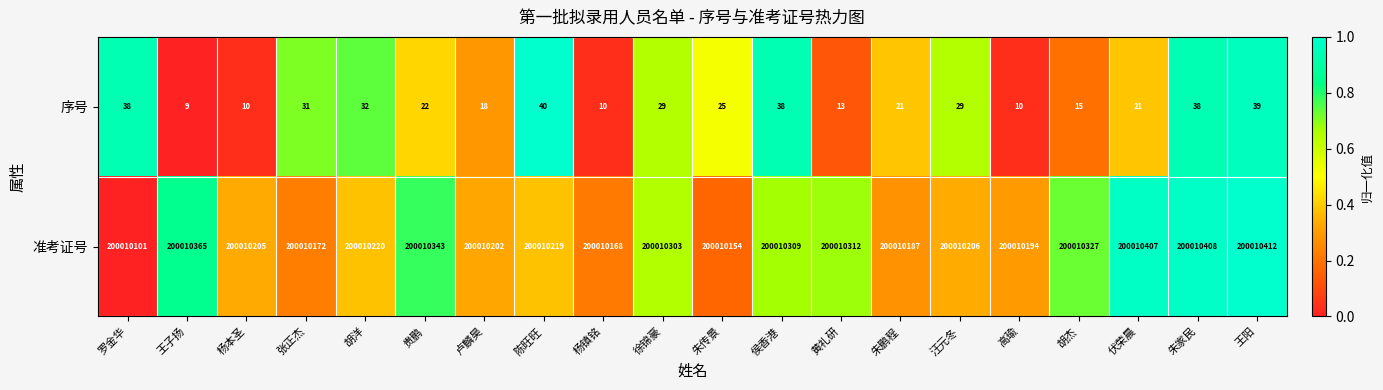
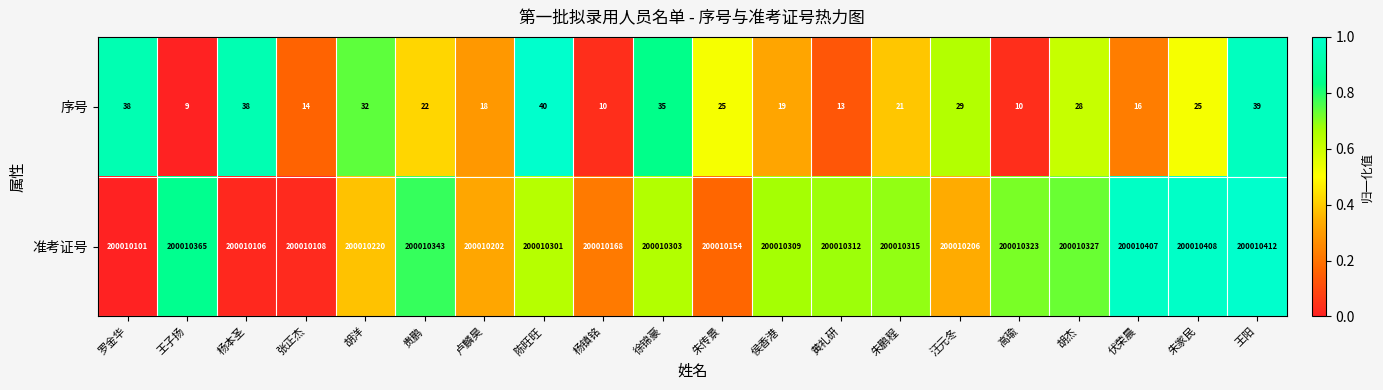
序号, 杨本圣: 10 -> 38
序号, 张正杰: 31 -> 14
序号, 徐锦豪: 29 -> 35
序号, 侯香港: 38 -> 19
序号, 胡杰: 15 -> 28
序号, 伏荣晨: 21 -> 16
序号, 朱家民: 38 -> 25
准考证号, 杨本圣: 200010205 -> 200010106
准考证号, 张正杰: 200010172 -> 200010108
准考证号, 陈旺旺: 200010219 -> 200010301
准考证号, 朱鹏程: 200010187 -> 200010315
准考证号, 高瑜: 200010194 -> 200010323
